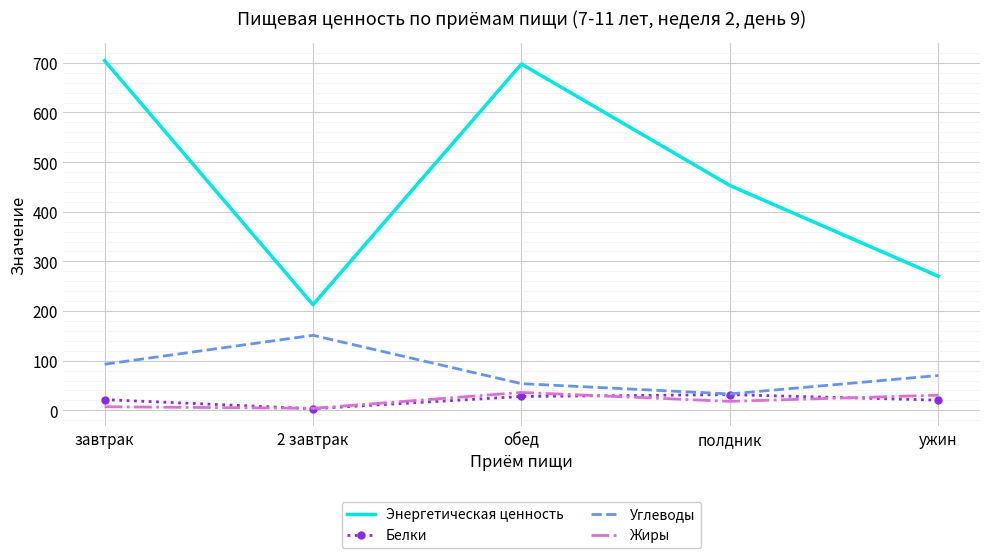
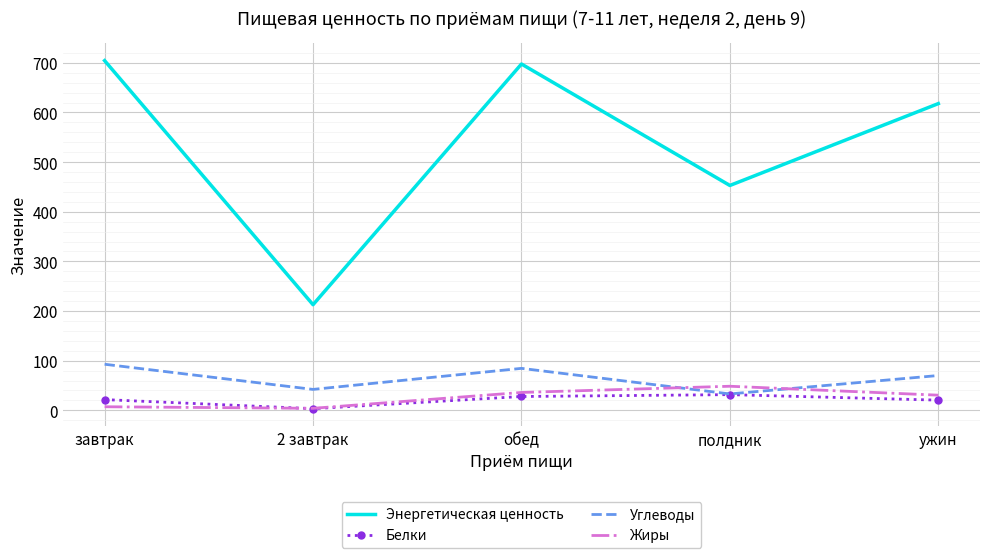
Углеводы, 2 завтрак: 150 -> 40
Углеводы, обед: 50 -> 80
Жиры, полдник: 20 -> 50
Энергетическая ценность, ужин: 270 -> 620
